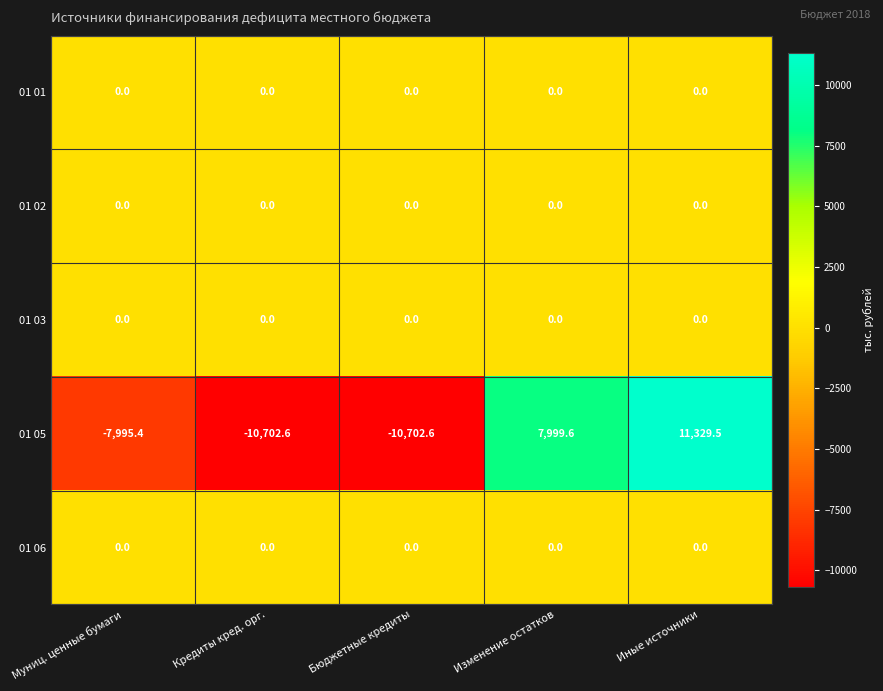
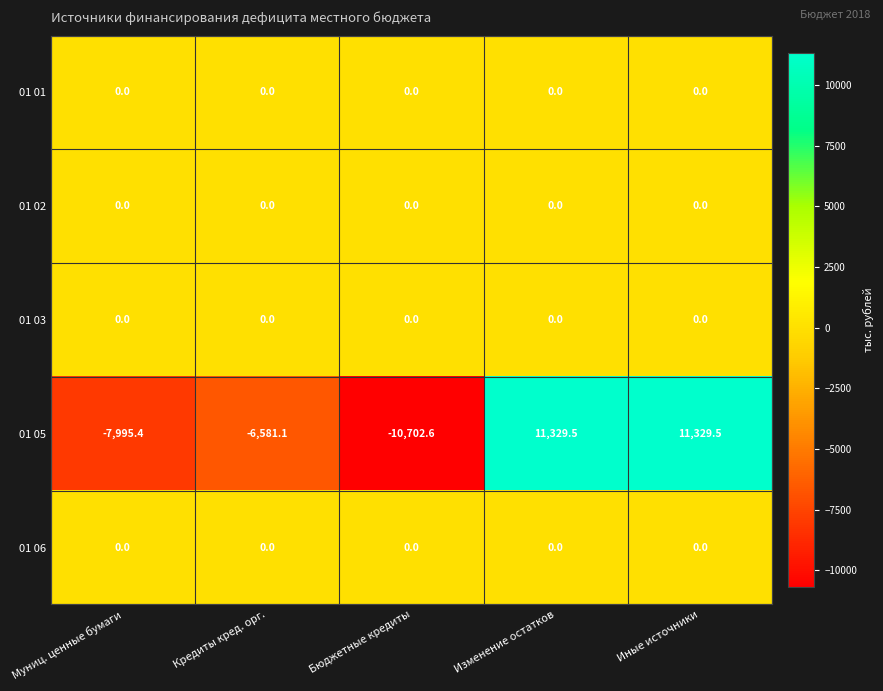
01 05, Кредиты кред. орг.: -10,702.6 -> -6,581.1
01 05, Изменение остатков: 7,999.6 -> 11,329.5
